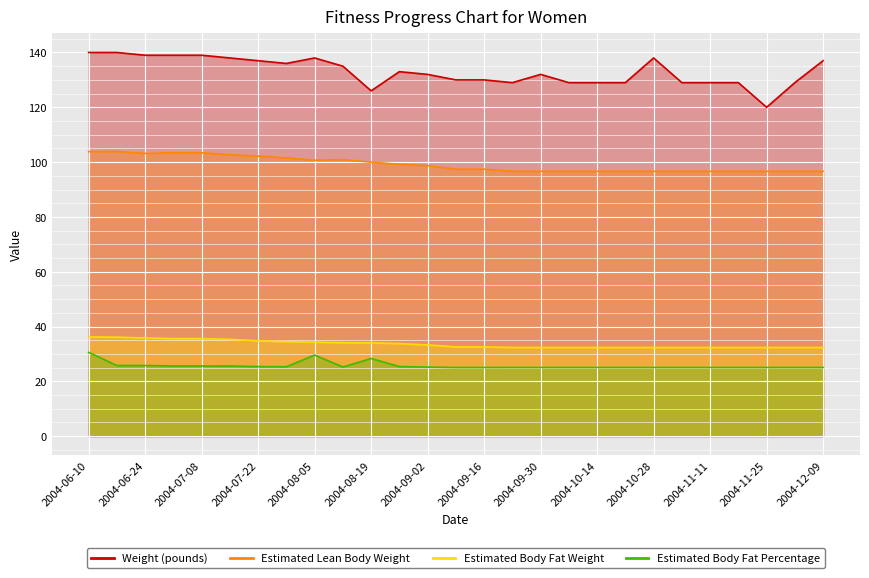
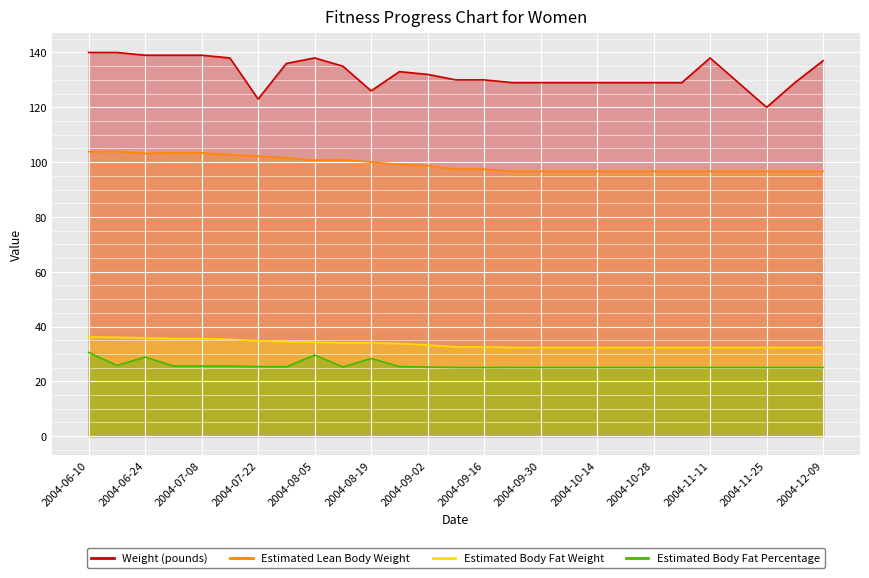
Estimated Body Fat Percentage, 2004-06-24: 26 -> 29
Weight (pounds), 2004-07-22: 137 -> 123
Weight (pounds), 2004-09-30: 132 -> 129
Weight (pounds), 2004-10-28: 138 -> 129
Weight (pounds), 2004-11-11: 129 -> 138
